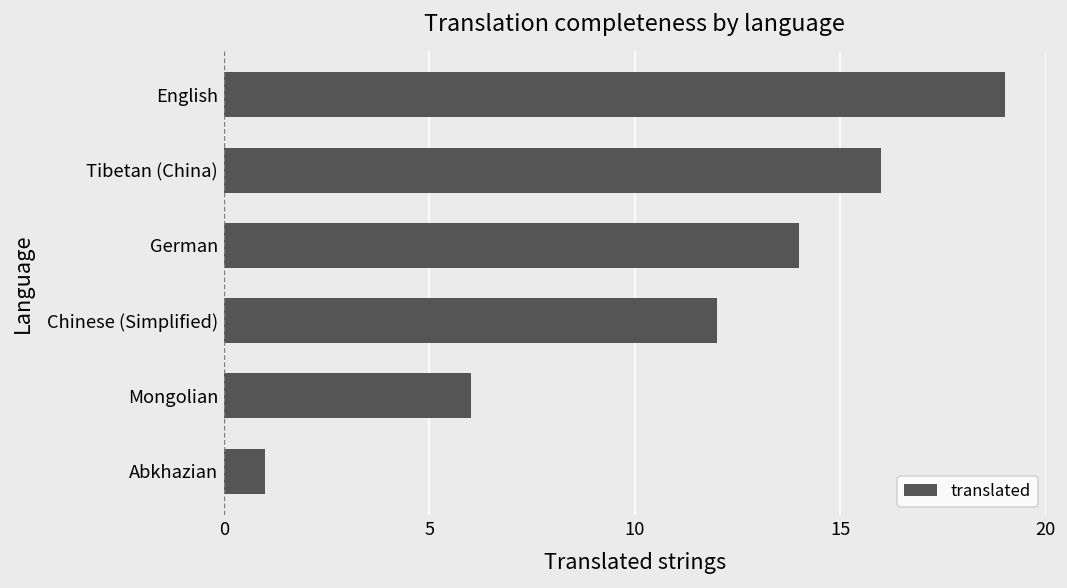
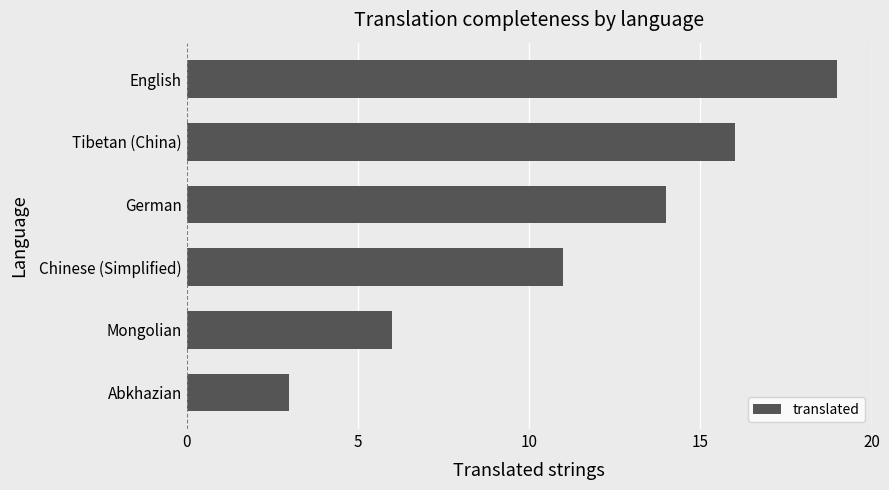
Chinese (Simplified): 12 -> 11
Abkhazian: 1 -> 3
